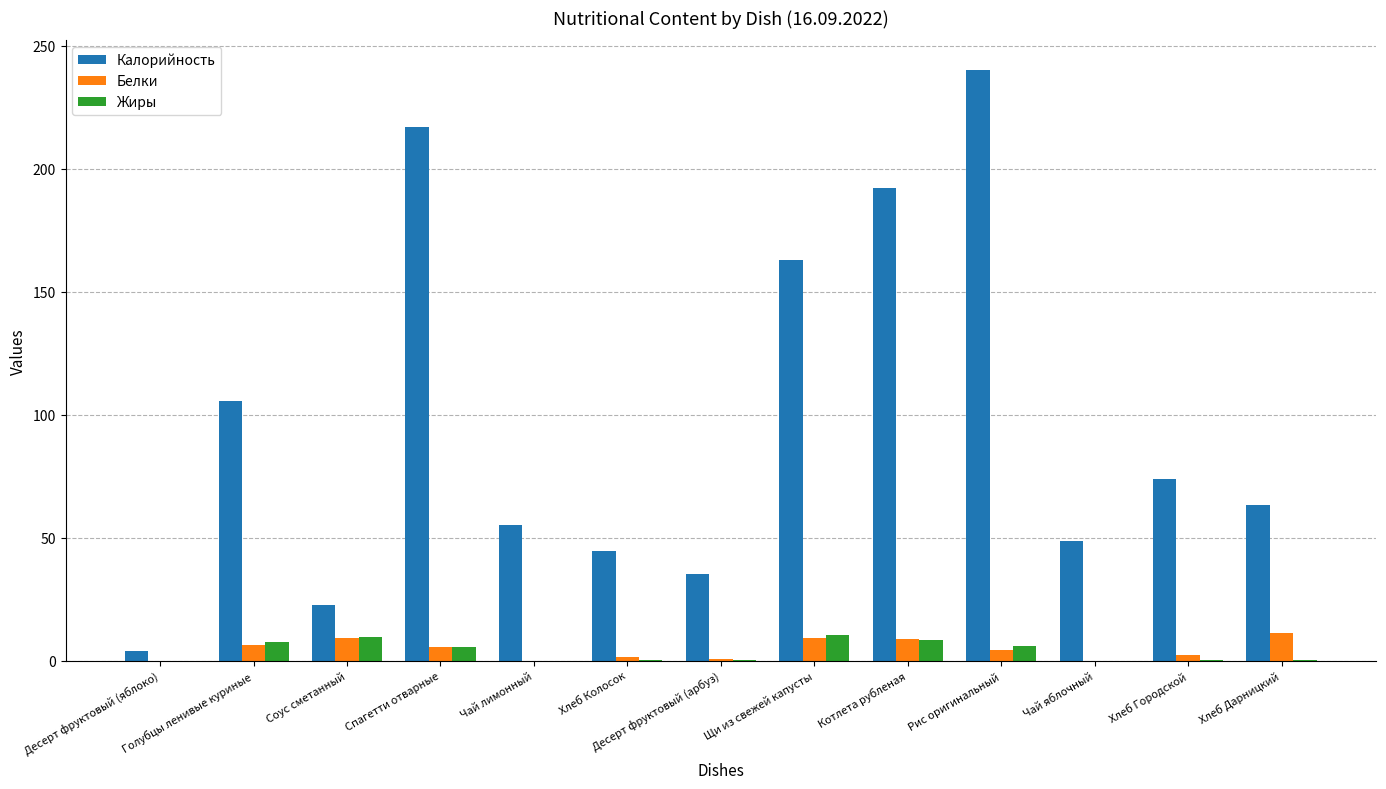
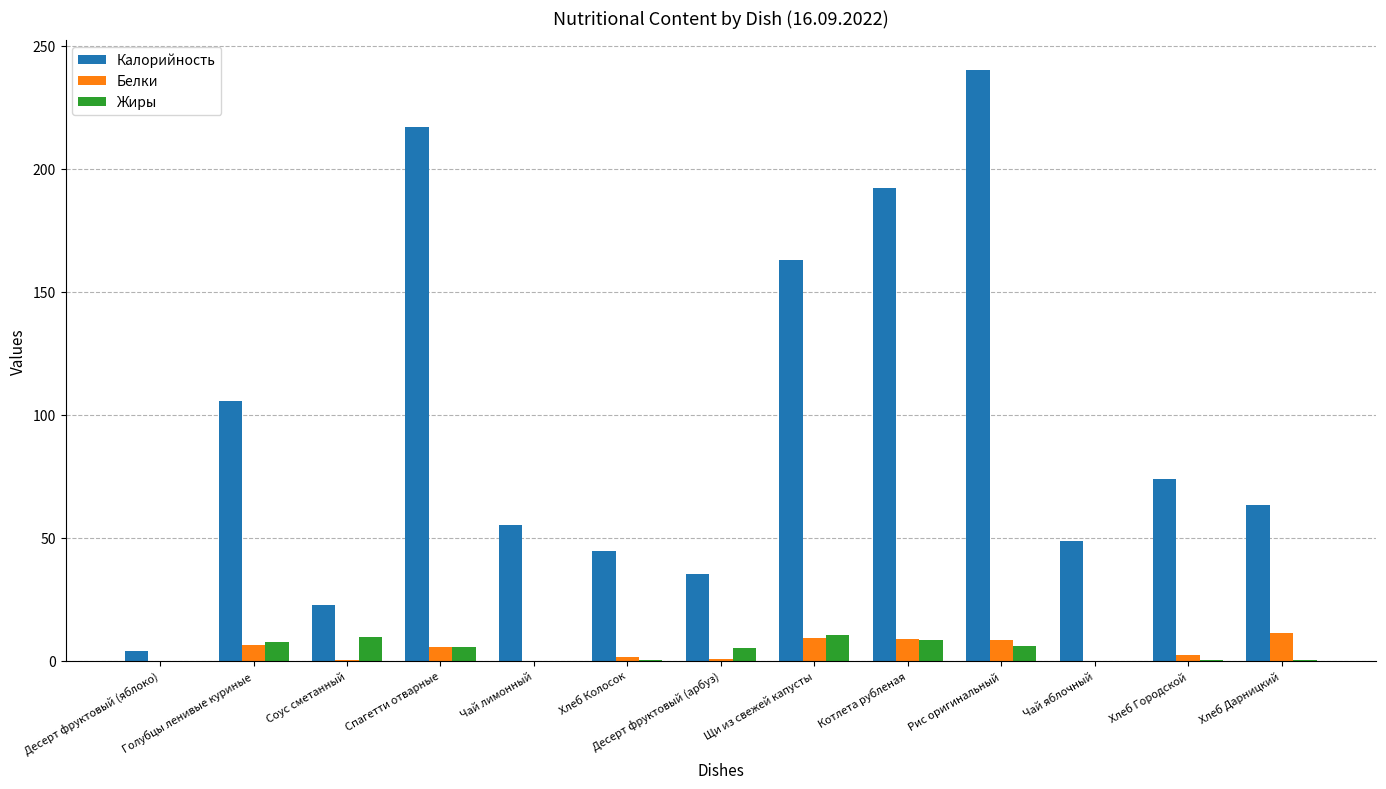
Белки, Соус сметанный: 9 -> 0
Жиры, Десерт фруктовый (арбуз): 0 -> 5
Белки, Рис оригинальный: 4 -> 8
